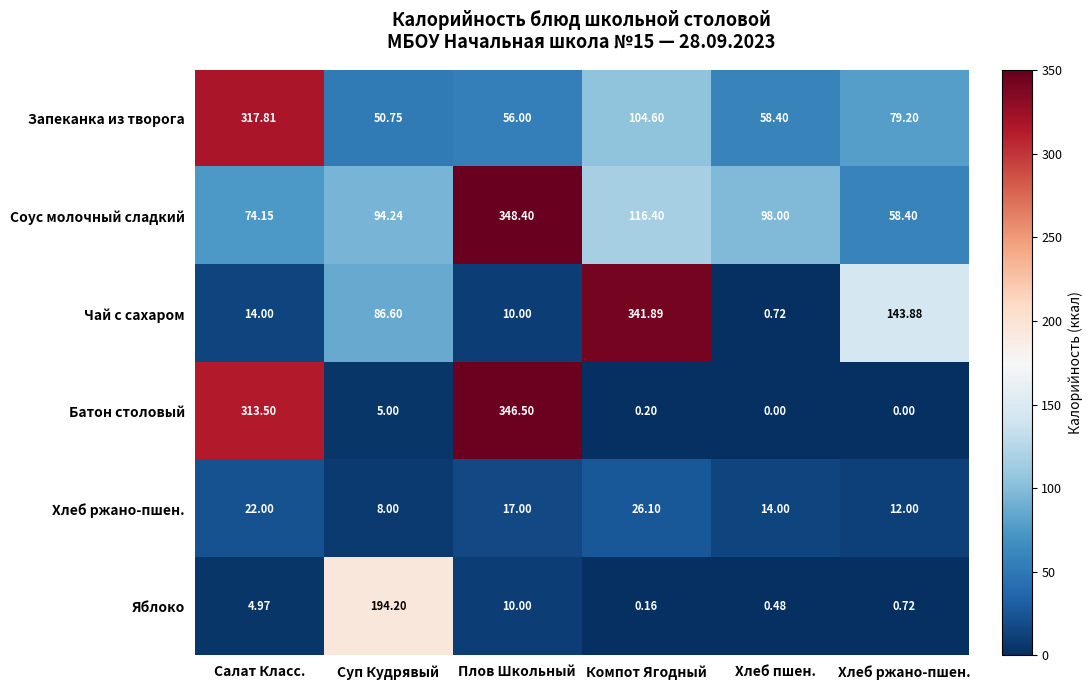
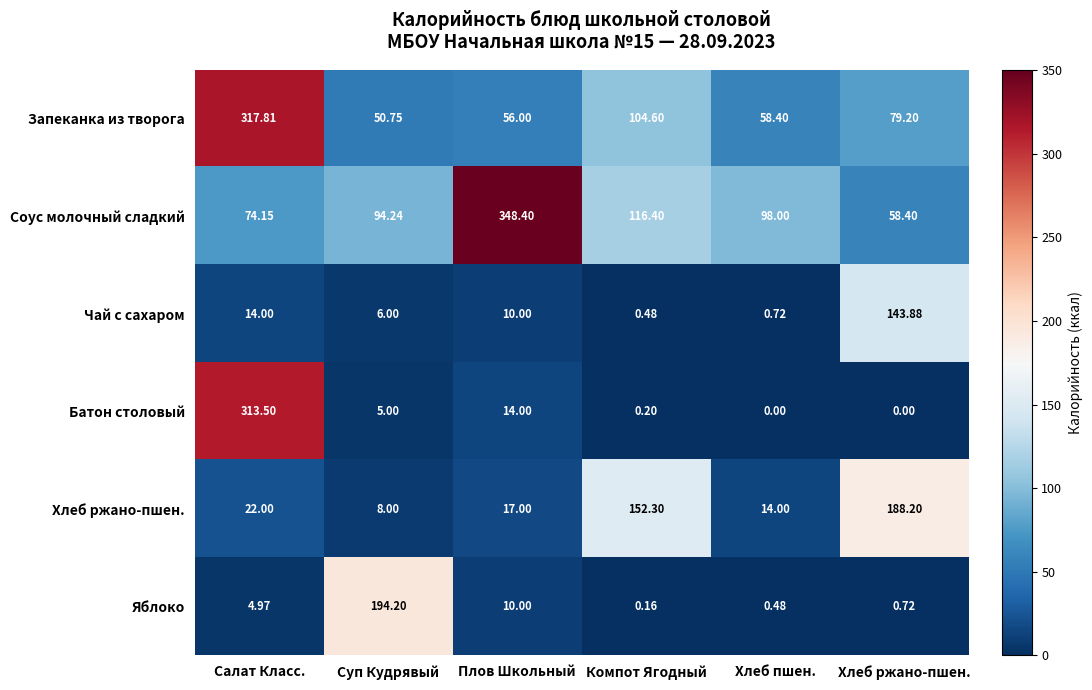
Чай с сахаром, Суп Кудрявый: 86.60 -> 6.00
Чай с сахаром, Компот Ягодный: 341.89 -> 0.48
Батон столовый, Плов Школьный: 346.50 -> 14.00
Хлеб ржано-пшен., Компот Ягодный: 26.10 -> 152.30
Хлеб ржано-пшен., Хлеб ржано-пшен.: 12.00 -> 188.20
